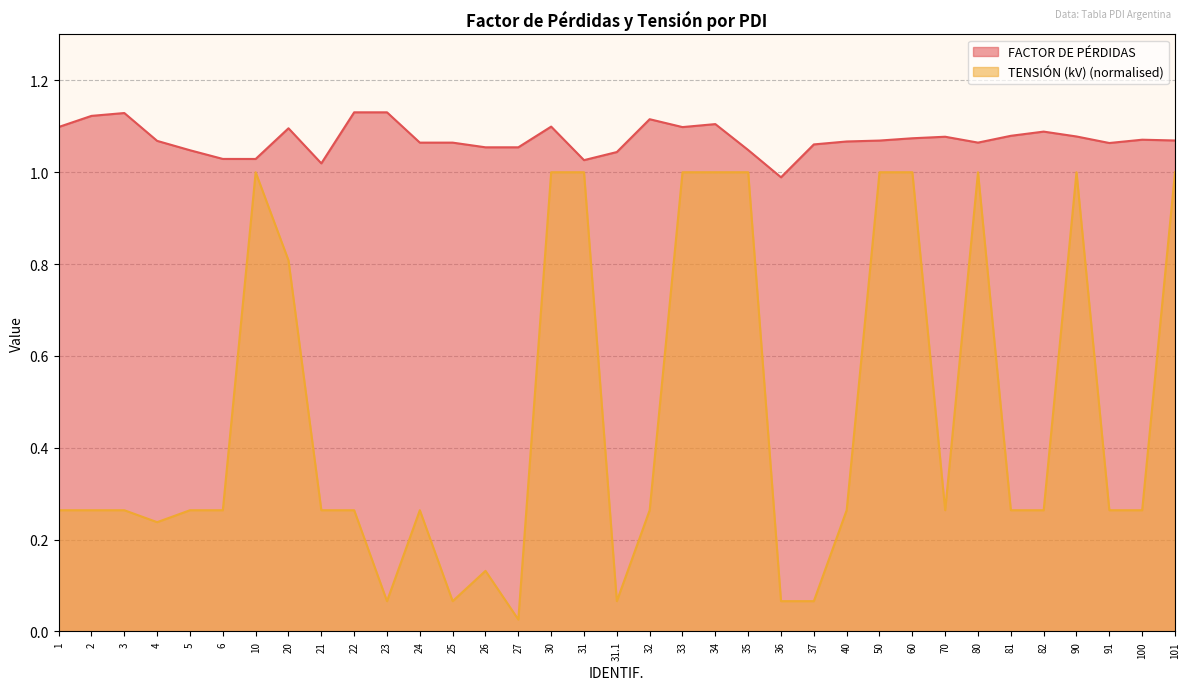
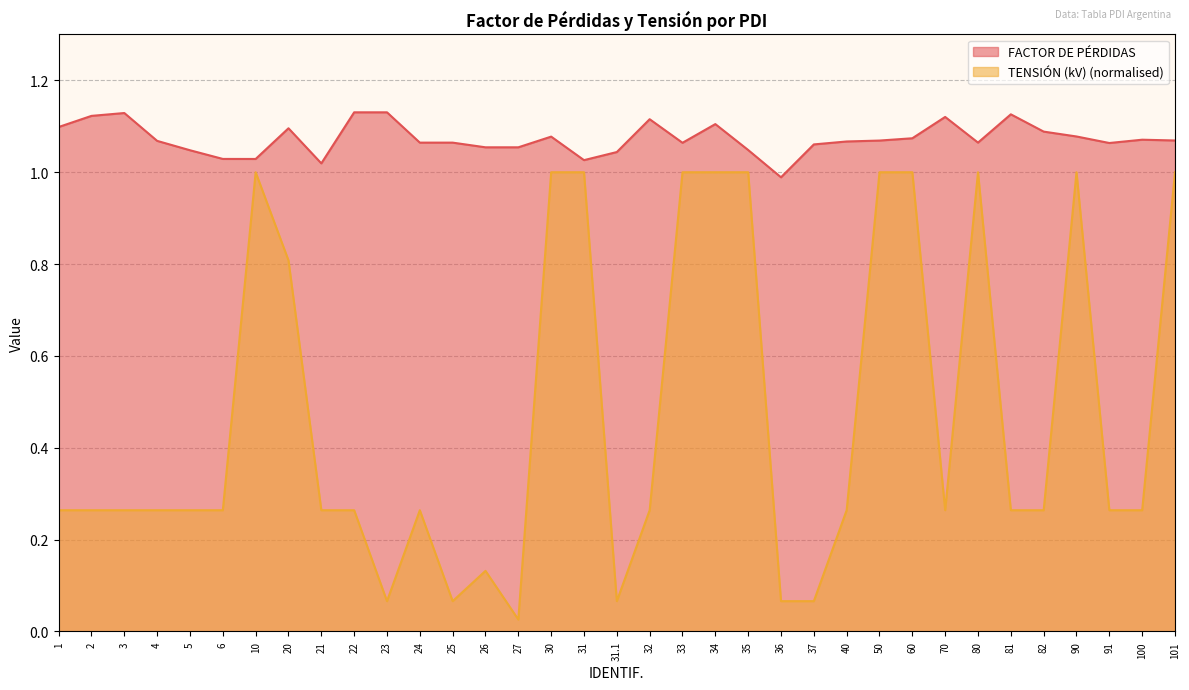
TENSIÓN (kV) (normalised), 4: 0.24 -> 0.26
FACTOR DE PÉRDIDAS, 30: 1.10 -> 1.08
FACTOR DE PÉRDIDAS, 33: 1.10 -> 1.06
FACTOR DE PÉRDIDAS, 70: 1.08 -> 1.12
FACTOR DE PÉRDIDAS, 81: 1.08 -> 1.13
